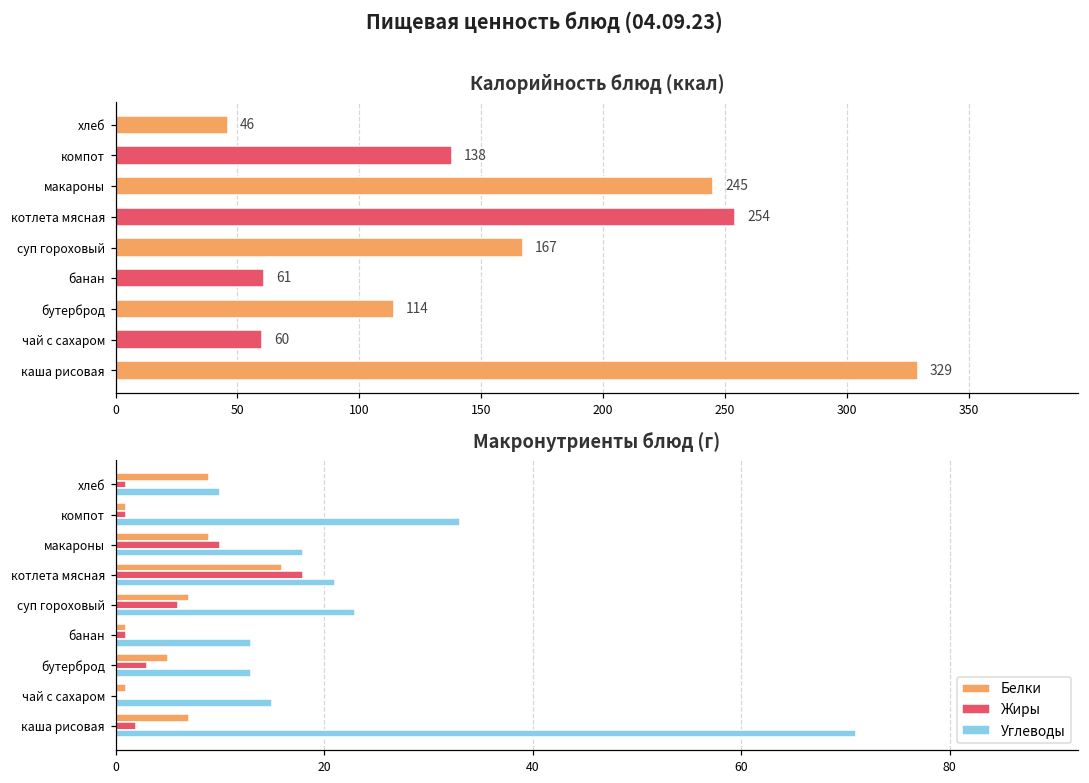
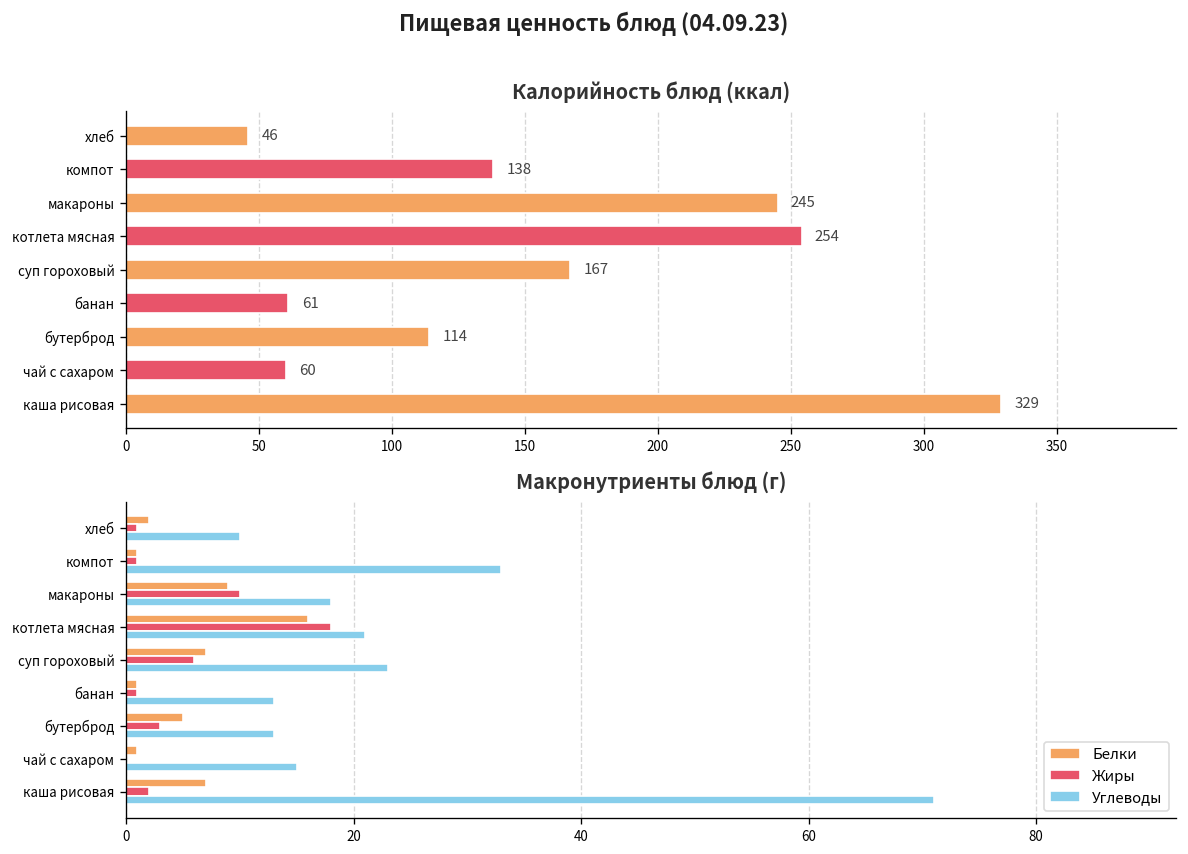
Макронутриенты блюд (г), Белки, хлеб: 9 -> 2
